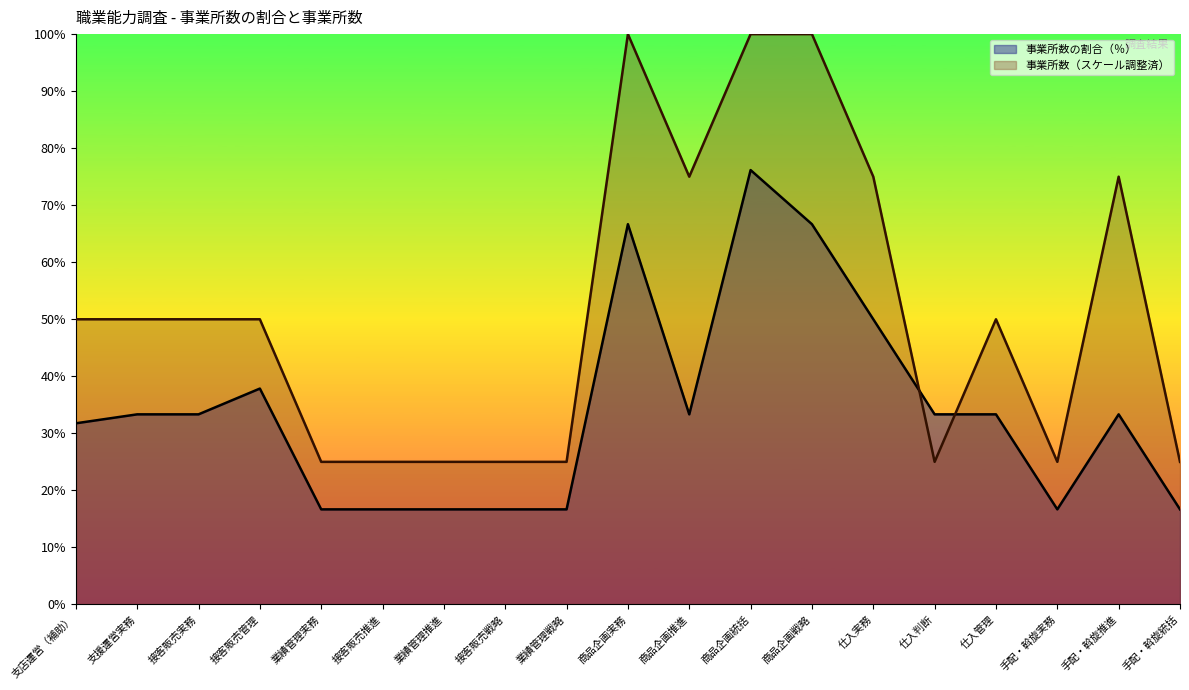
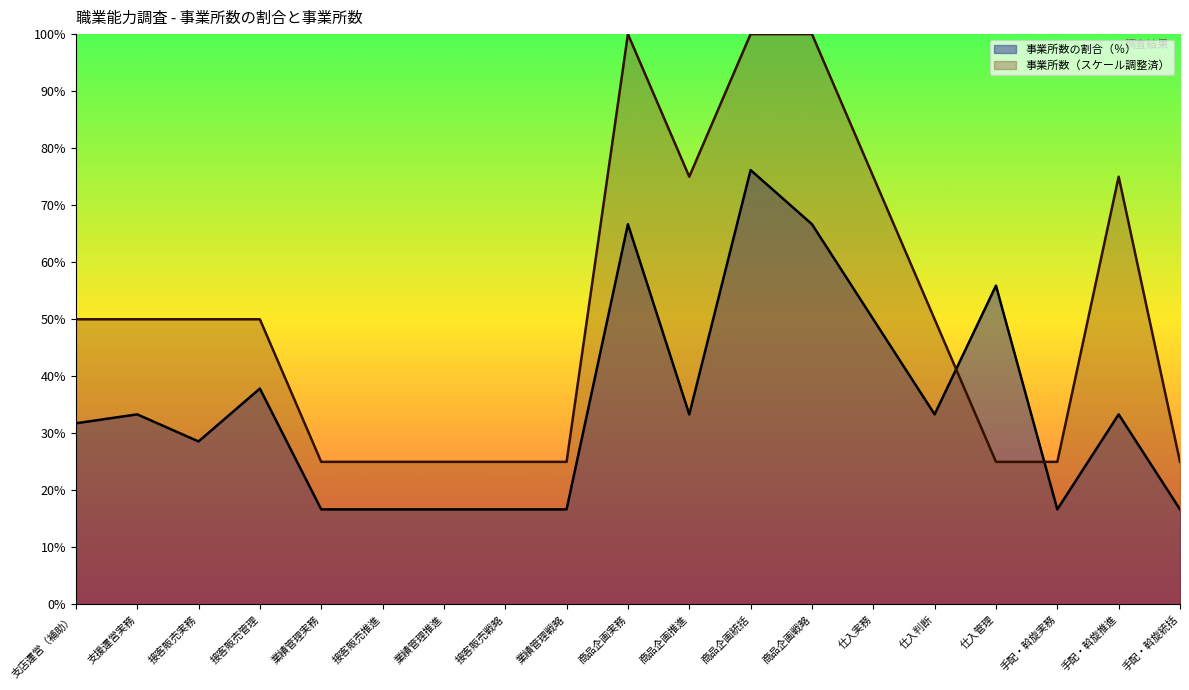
事業所数の割合（％）, 接客販売実務: 33% -> 29%
事業所数（スケール調整済）, 仕入判断: 25% -> 50%
事業所数の割合（％）, 仕入管理: 33% -> 56%
事業所数（スケール調整済）, 仕入管理: 50% -> 25%
